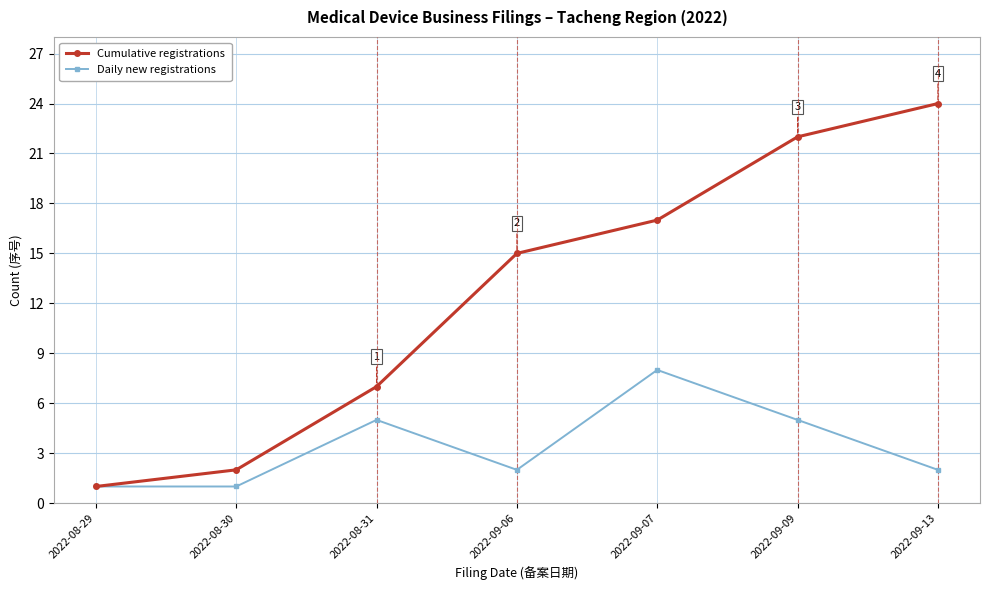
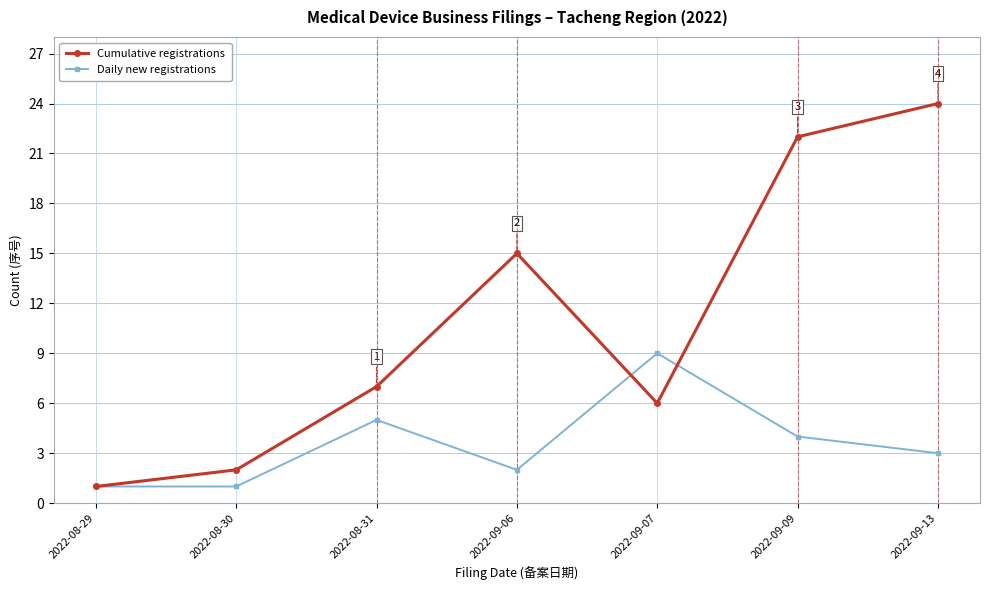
Cumulative registrations, 2022-09-07: 17 -> 6
Daily new registrations, 2022-09-07: 8 -> 9
Daily new registrations, 2022-09-09: 5 -> 4
Daily new registrations, 2022-09-13: 2 -> 3
